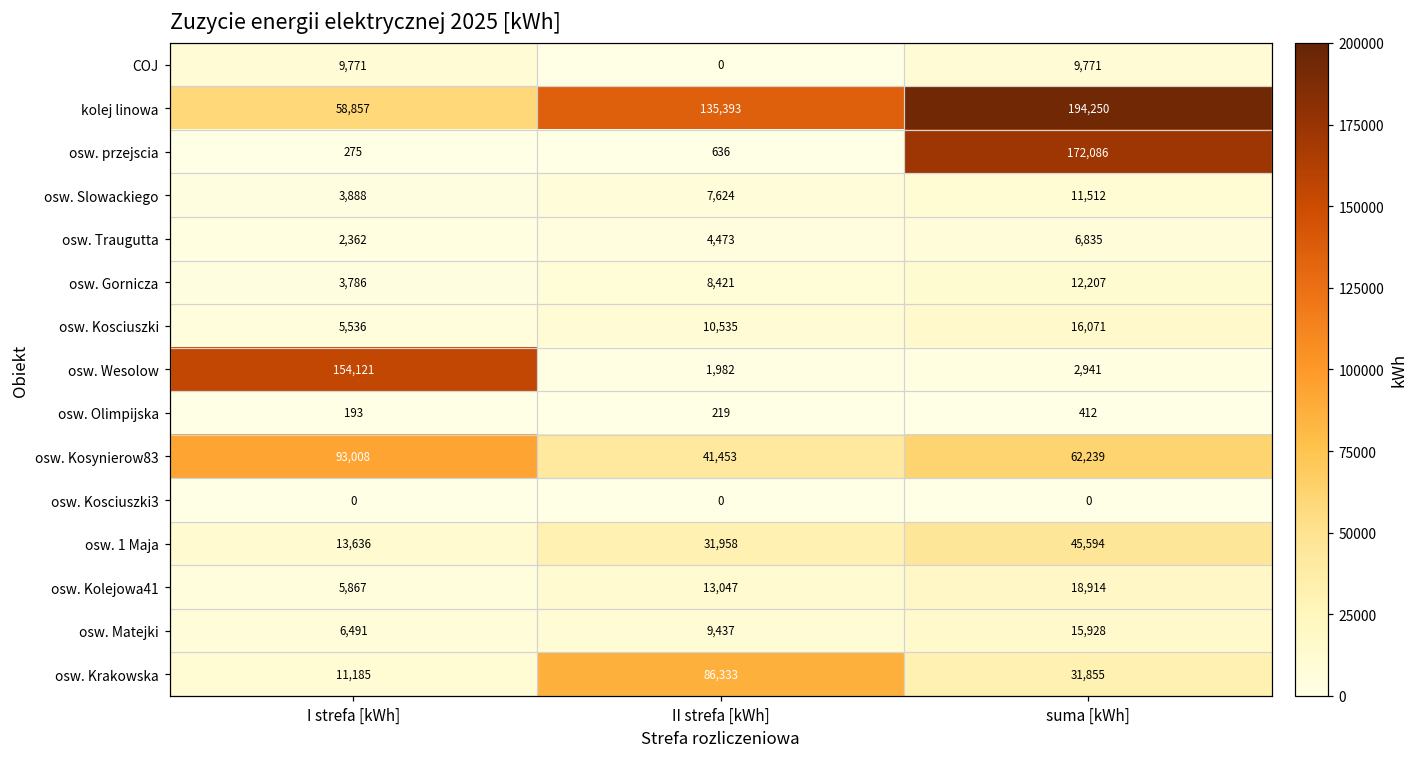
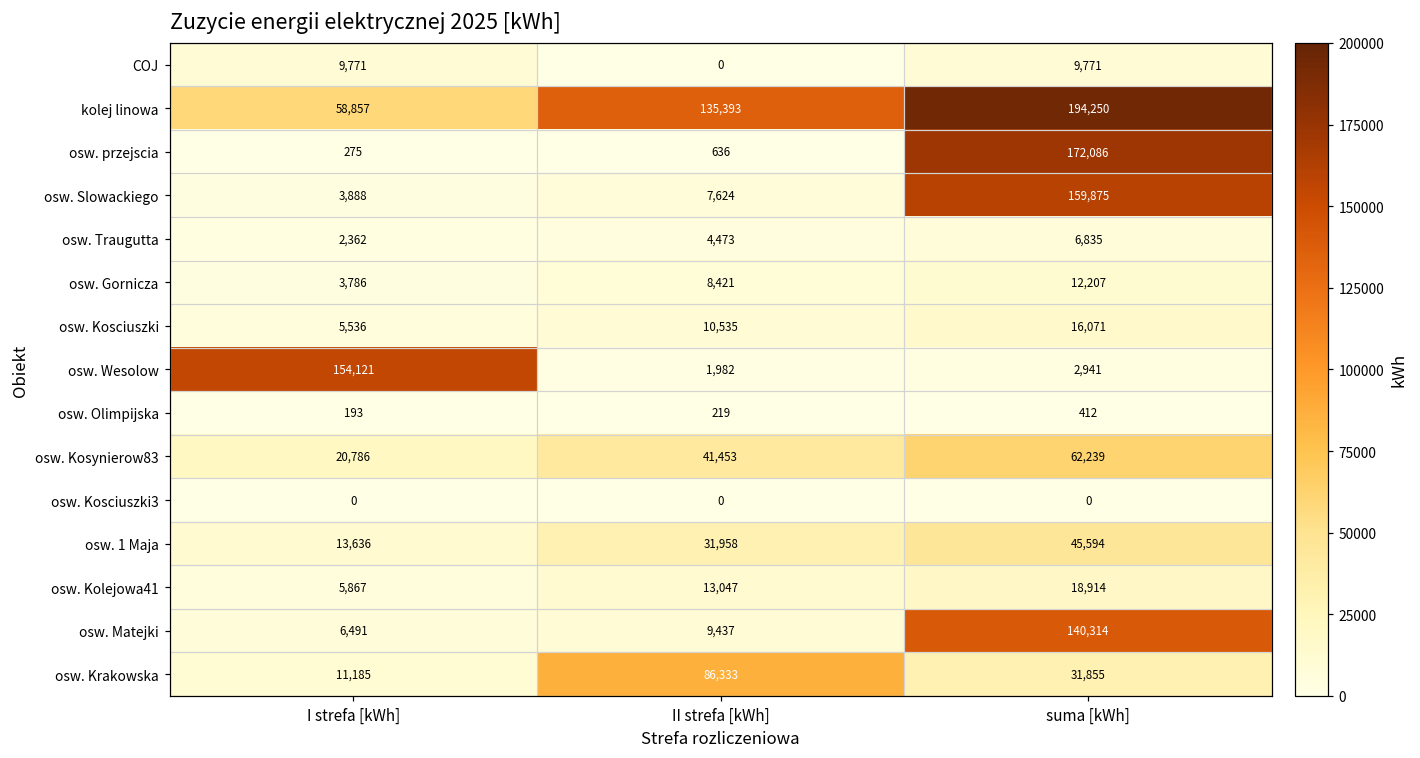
osw. Slowackiego, suma [kWh]: 11,512 -> 159,875
osw. Kosynierow83, I strefa [kWh]: 93,008 -> 20,786
osw. Matejki, suma [kWh]: 15,928 -> 140,314
